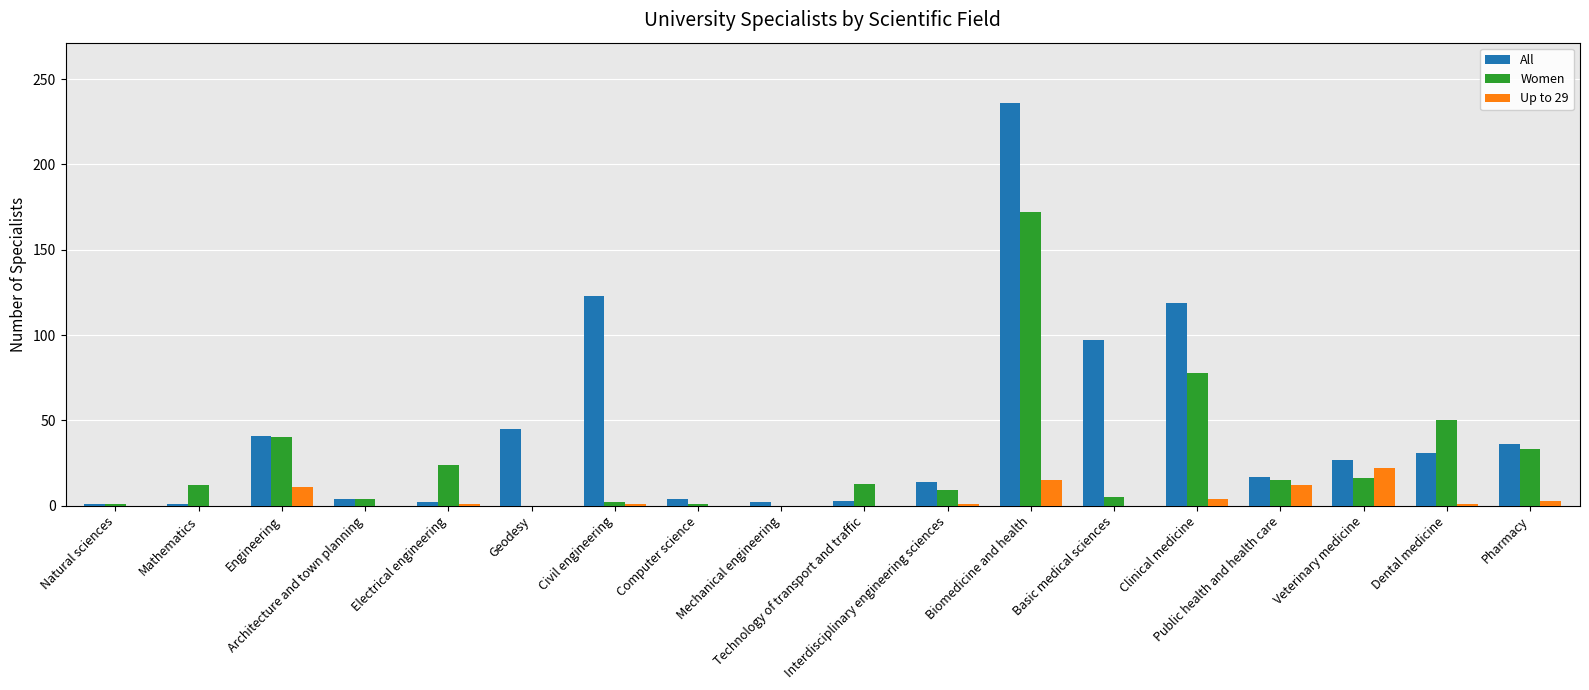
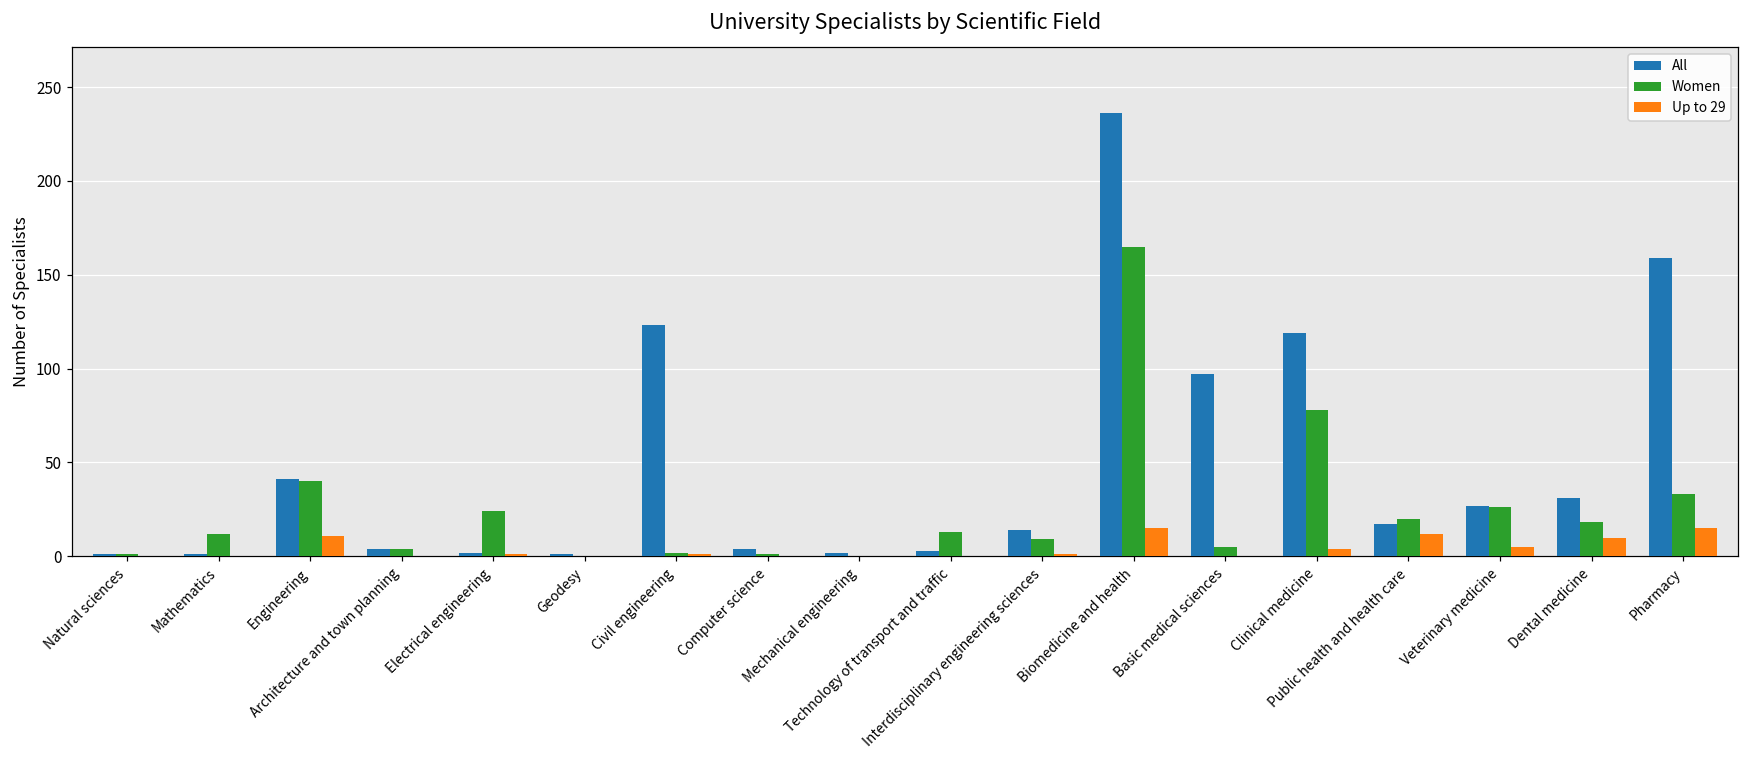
All, Geodesy: 45 -> 1
Women, Biomedicine and health: 172 -> 165
Women, Public health and health care: 15 -> 20
Women, Veterinary medicine: 16 -> 26
Up to 29, Veterinary medicine: 22 -> 5
Women, Dental medicine: 50 -> 18
Up to 29, Dental medicine: 1 -> 10
All, Pharmacy: 36 -> 159
Up to 29, Pharmacy: 3 -> 15
